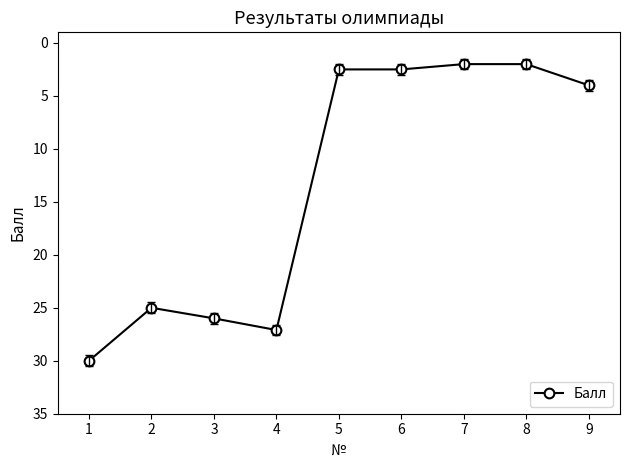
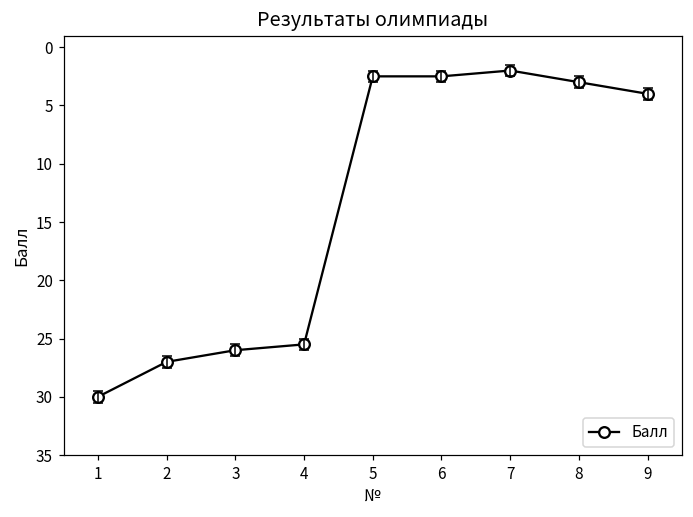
Балл, 2: 25 -> 27
Балл, 4: 27.1 -> 25.5
Балл, 8: 2 -> 3
